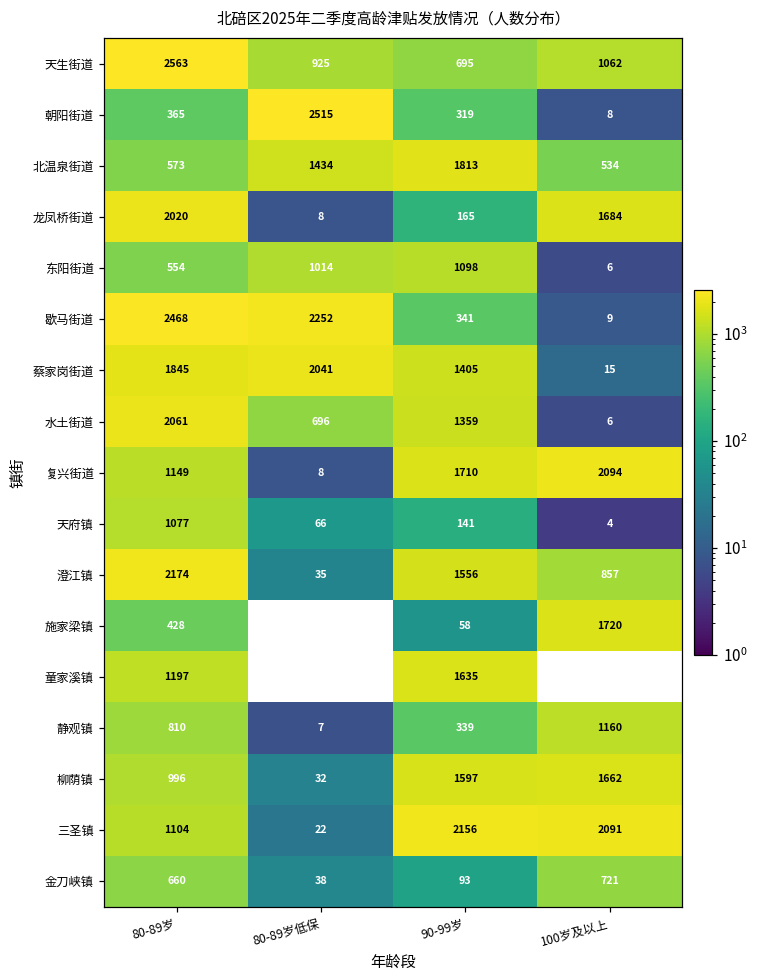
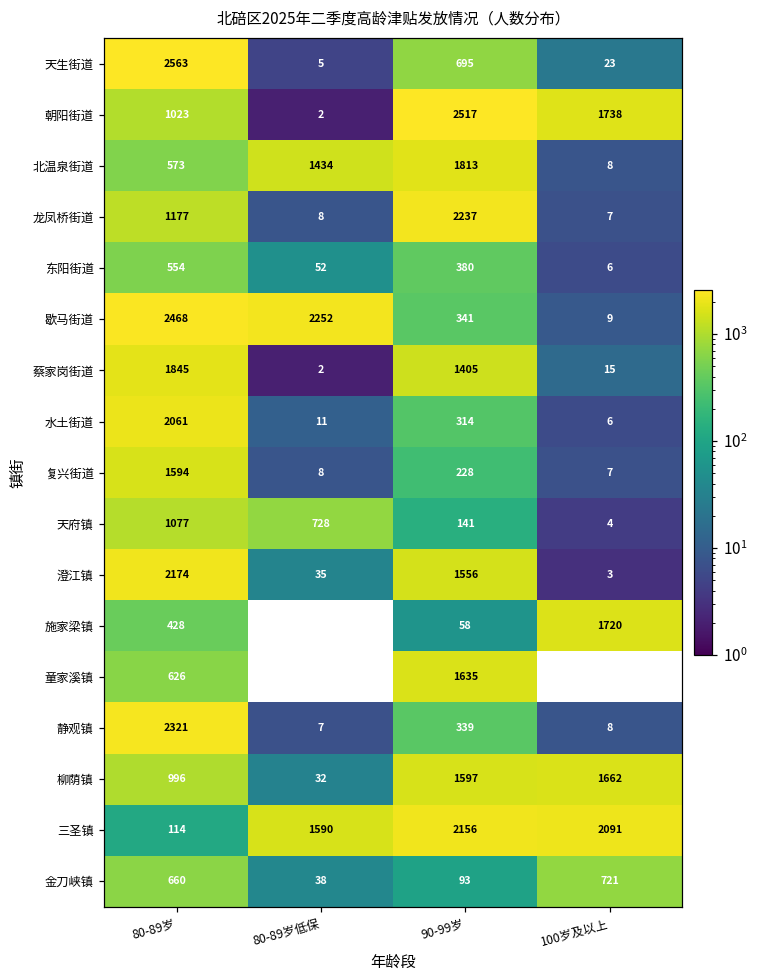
天生街道, 80-89岁低保: 925 -> 5
天生街道, 100岁及以上: 1062 -> 23
朝阳街道, 80-89岁: 365 -> 1023
朝阳街道, 80-89岁低保: 2515 -> 2
朝阳街道, 90-99岁: 319 -> 2517
朝阳街道, 100岁及以上: 8 -> 1738
北温泉街道, 100岁及以上: 534 -> 8
龙凤桥街道, 80-89岁: 2020 -> 1177
龙凤桥街道, 90-99岁: 165 -> 2237
龙凤桥街道, 100岁及以上: 1684 -> 7
东阳街道, 80-89岁低保: 1014 -> 52
东阳街道, 90-99岁: 1098 -> 380
蔡家岗街道, 80-89岁低保: 2041 -> 2
水土街道, 80-89岁低保: 696 -> 11
水土街道, 90-99岁: 1359 -> 314
复兴街道, 80-89岁: 1149 -> 1594
复兴街道, 90-99岁: 1710 -> 228
复兴街道, 100岁及以上: 2094 -> 7
天府镇, 80-89岁低保: 66 -> 728
澄江镇, 100岁及以上: 857 -> 3
童家溪镇, 80-89岁: 1197 -> 626
静观镇, 80-89岁: 810 -> 2321
静观镇, 100岁及以上: 1160 -> 8
三圣镇, 80-89岁: 1104 -> 114
三圣镇, 80-89岁低保: 22 -> 1590
